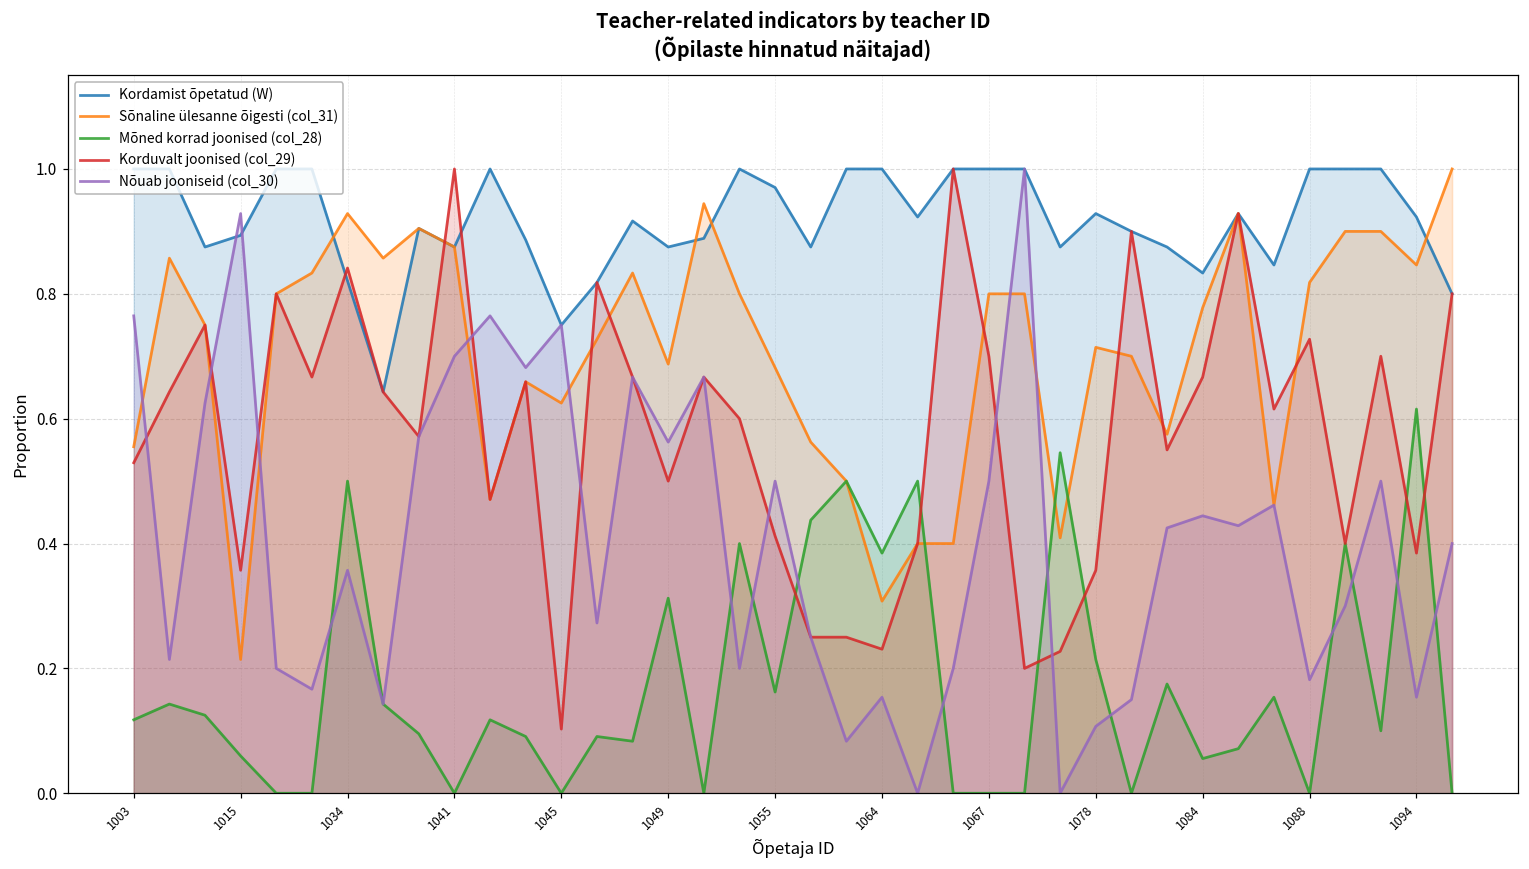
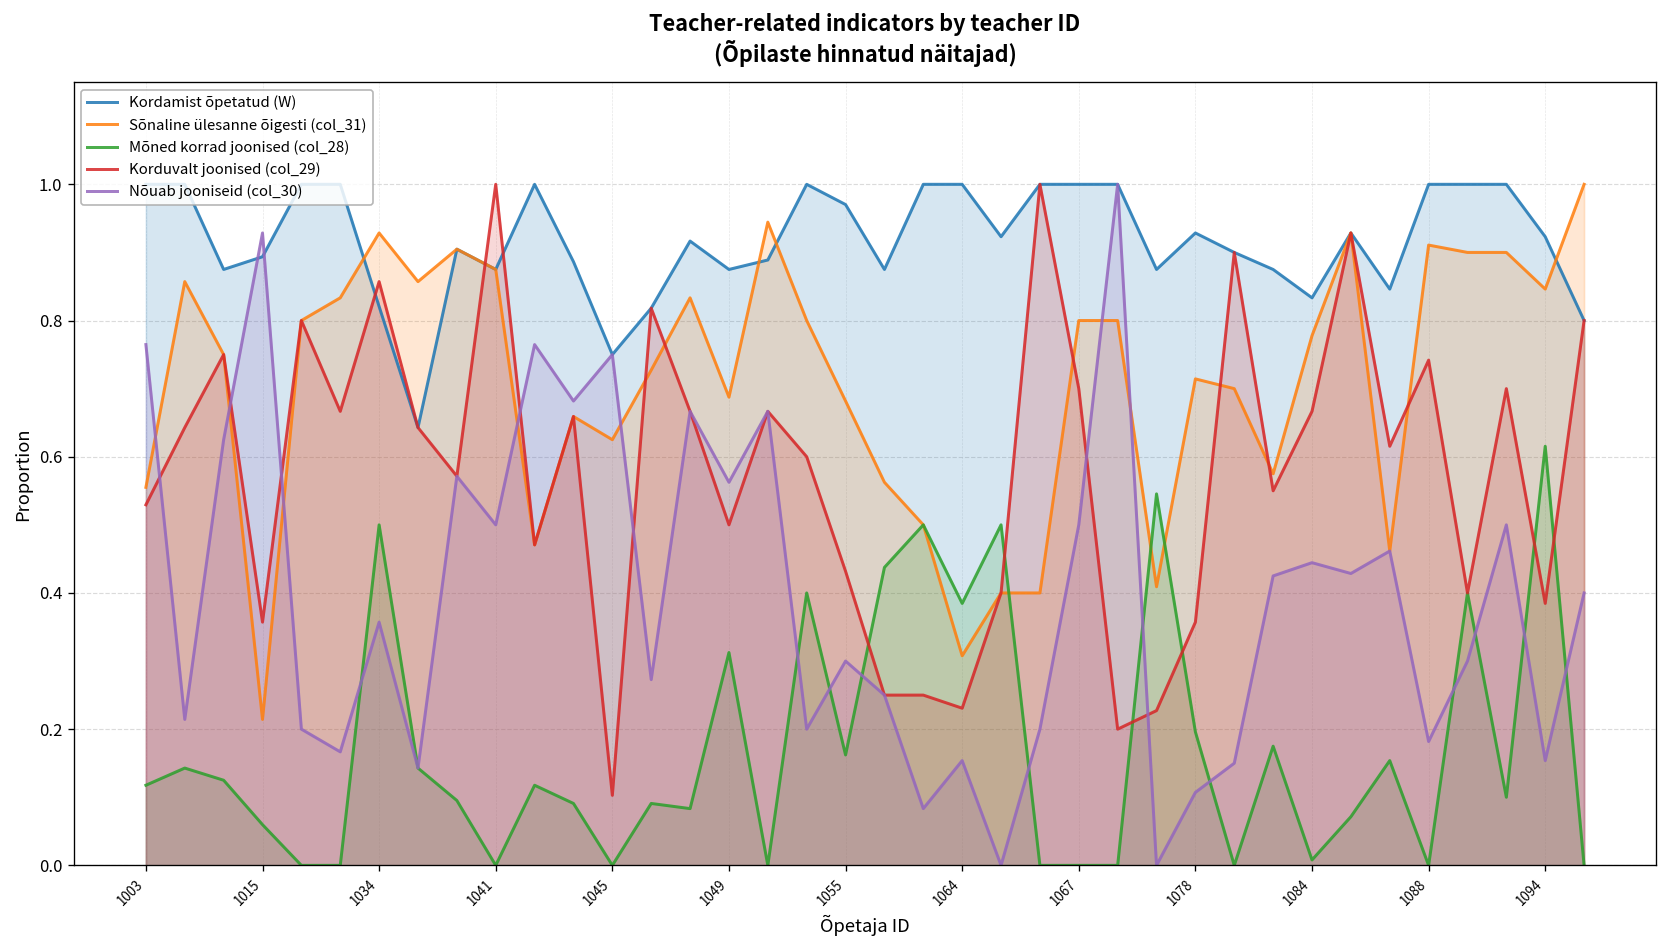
Korduvalt joonised (col_29), 1034: 0.84 -> 0.86
Nõuab jooniseid (col_30), 1041: 0.7 -> 0.5
Korduvalt joonised (col_29), 1055: 0.41 -> 0.43
Nõuab jooniseid (col_30), 1055: 0.5 -> 0.3
Mõned korrad joonised (col_28), 1078: 0.21 -> 0.20
Mõned korrad joonised (col_28), 1084: 0.06 -> 0.01
Sõnaline ülesanne õigesti (col_31), 1088: 0.82 -> 0.91
Korduvalt joonised (col_29), 1088: 0.73 -> 0.74
